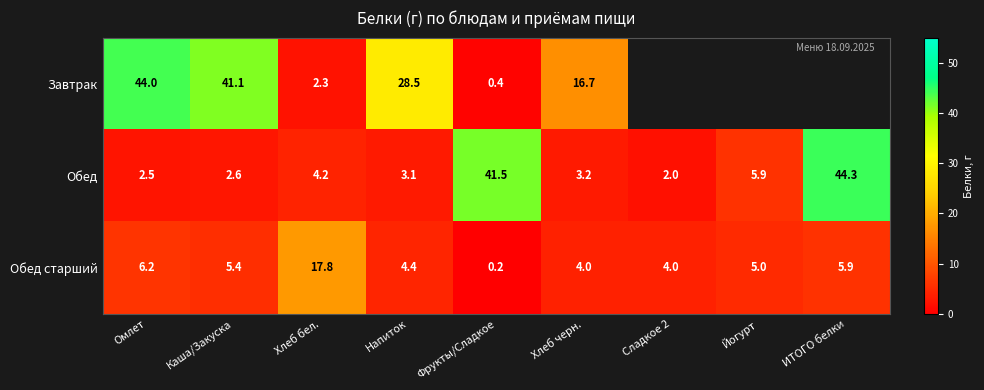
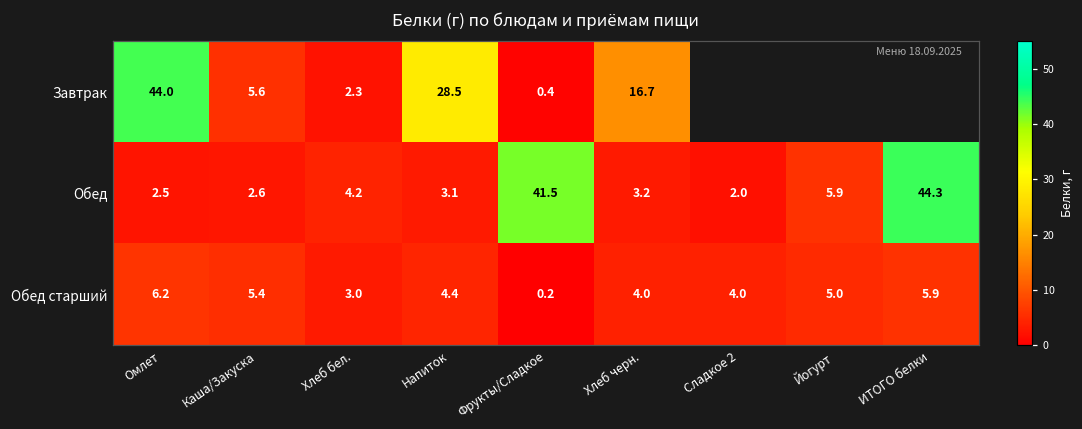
Завтрак, Каша/Закуска: 41.1 -> 5.6
Обед старший, Хлеб бел.: 17.8 -> 3.0
